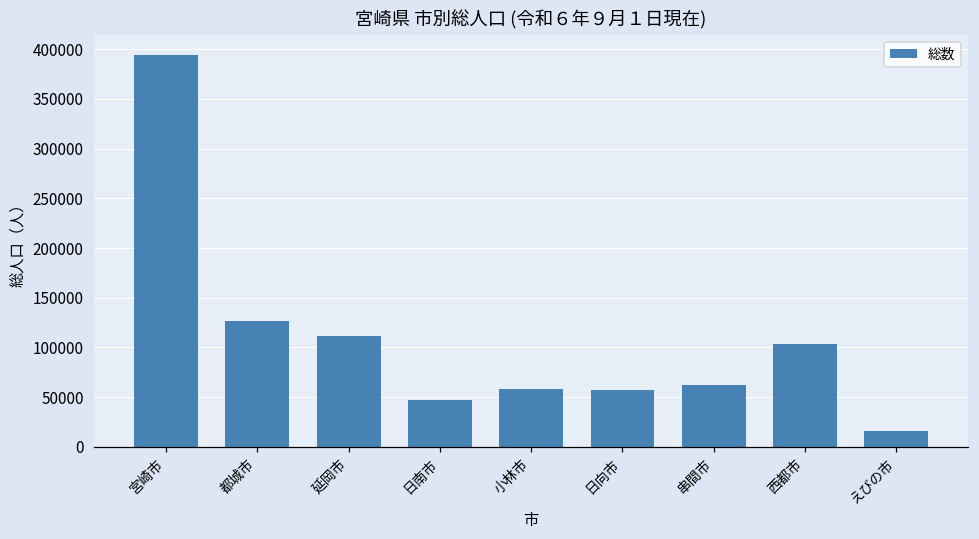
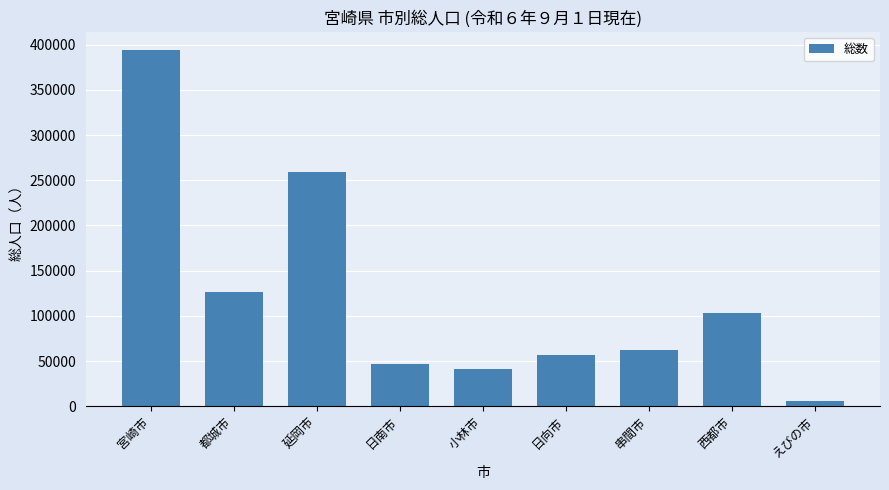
延岡市: 110000 -> 260000
小林市: 60000 -> 40000
えびの市: 20000 -> 10000
